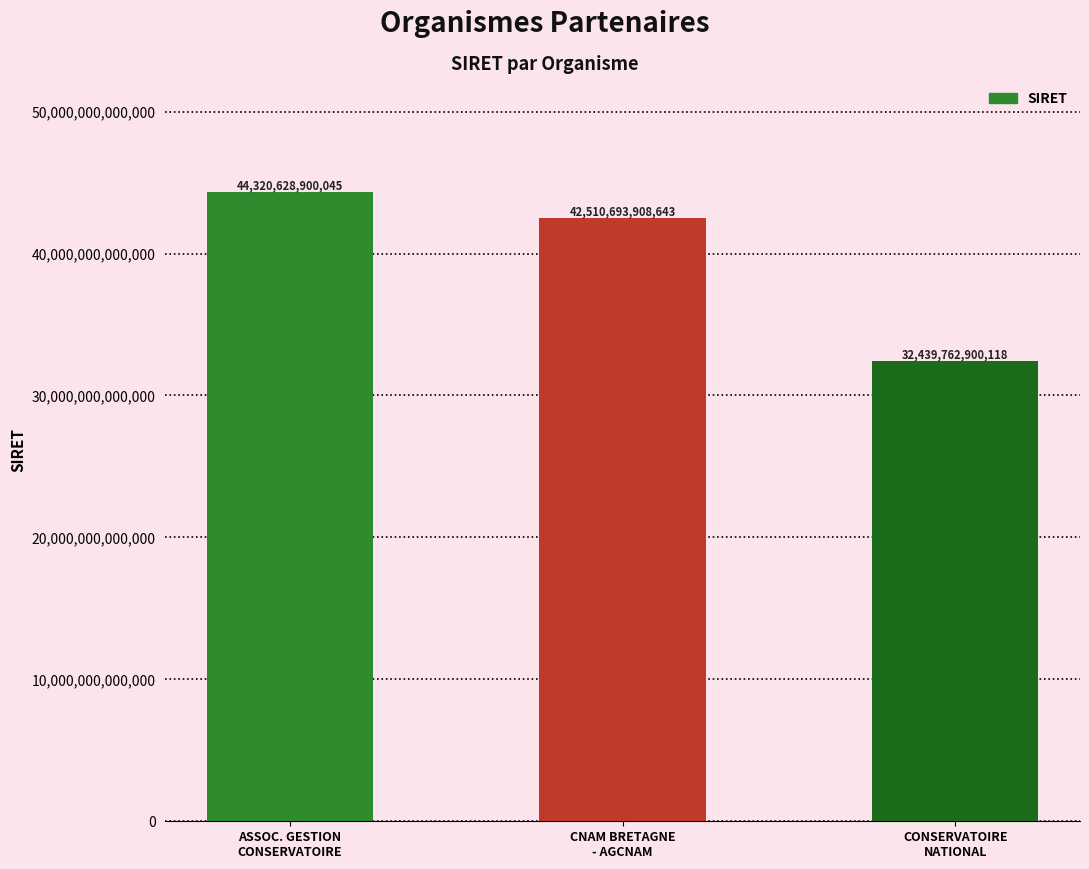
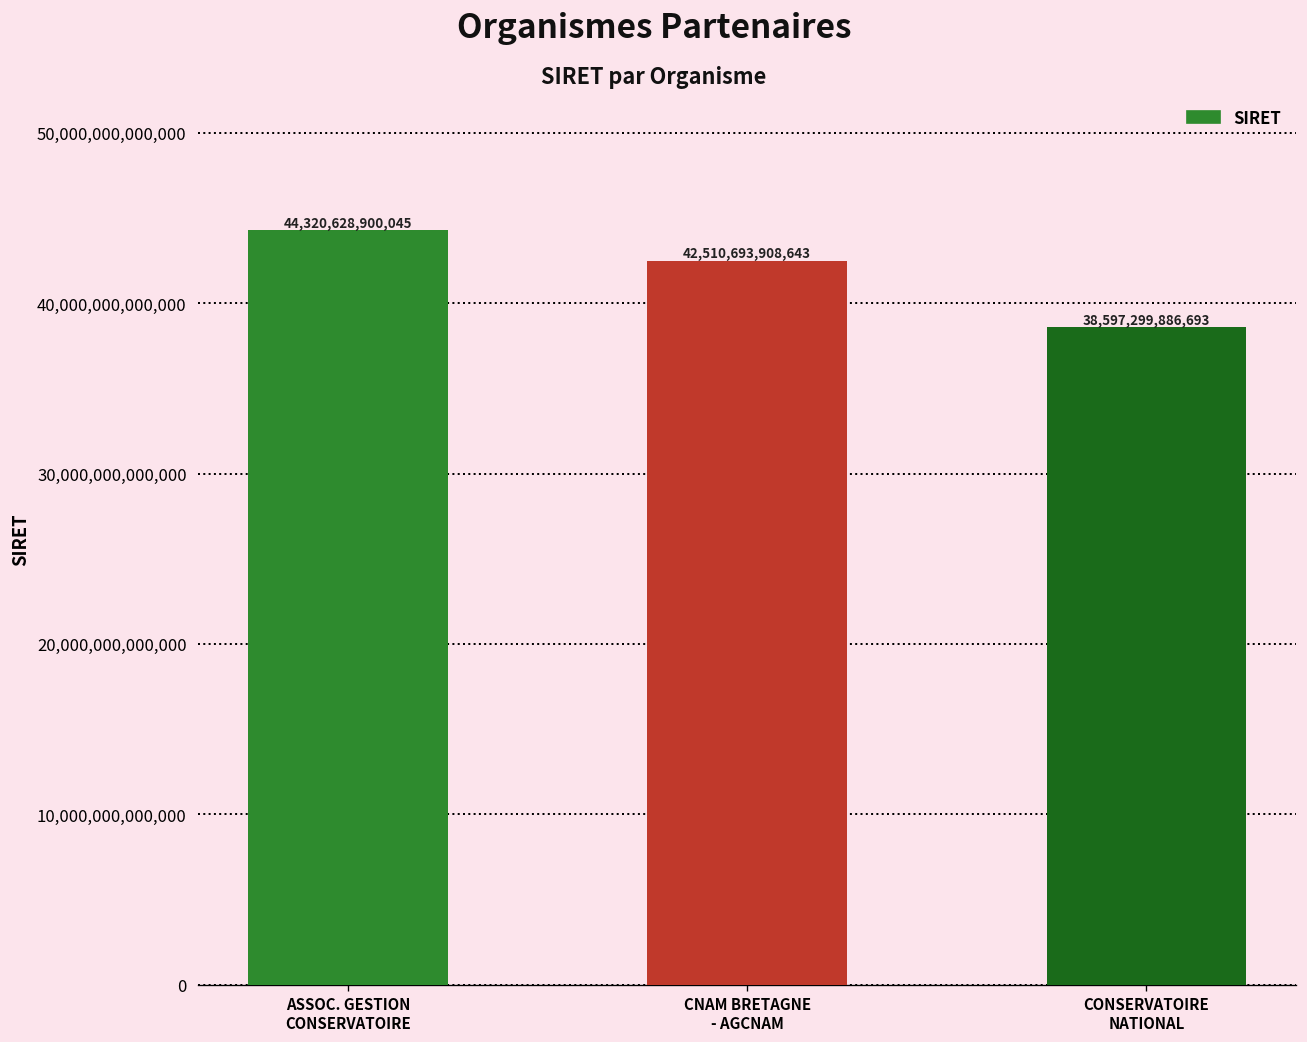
CONSERVATOIRE NATIONAL: 32,439,762,900,118 -> 38,597,299,886,693
